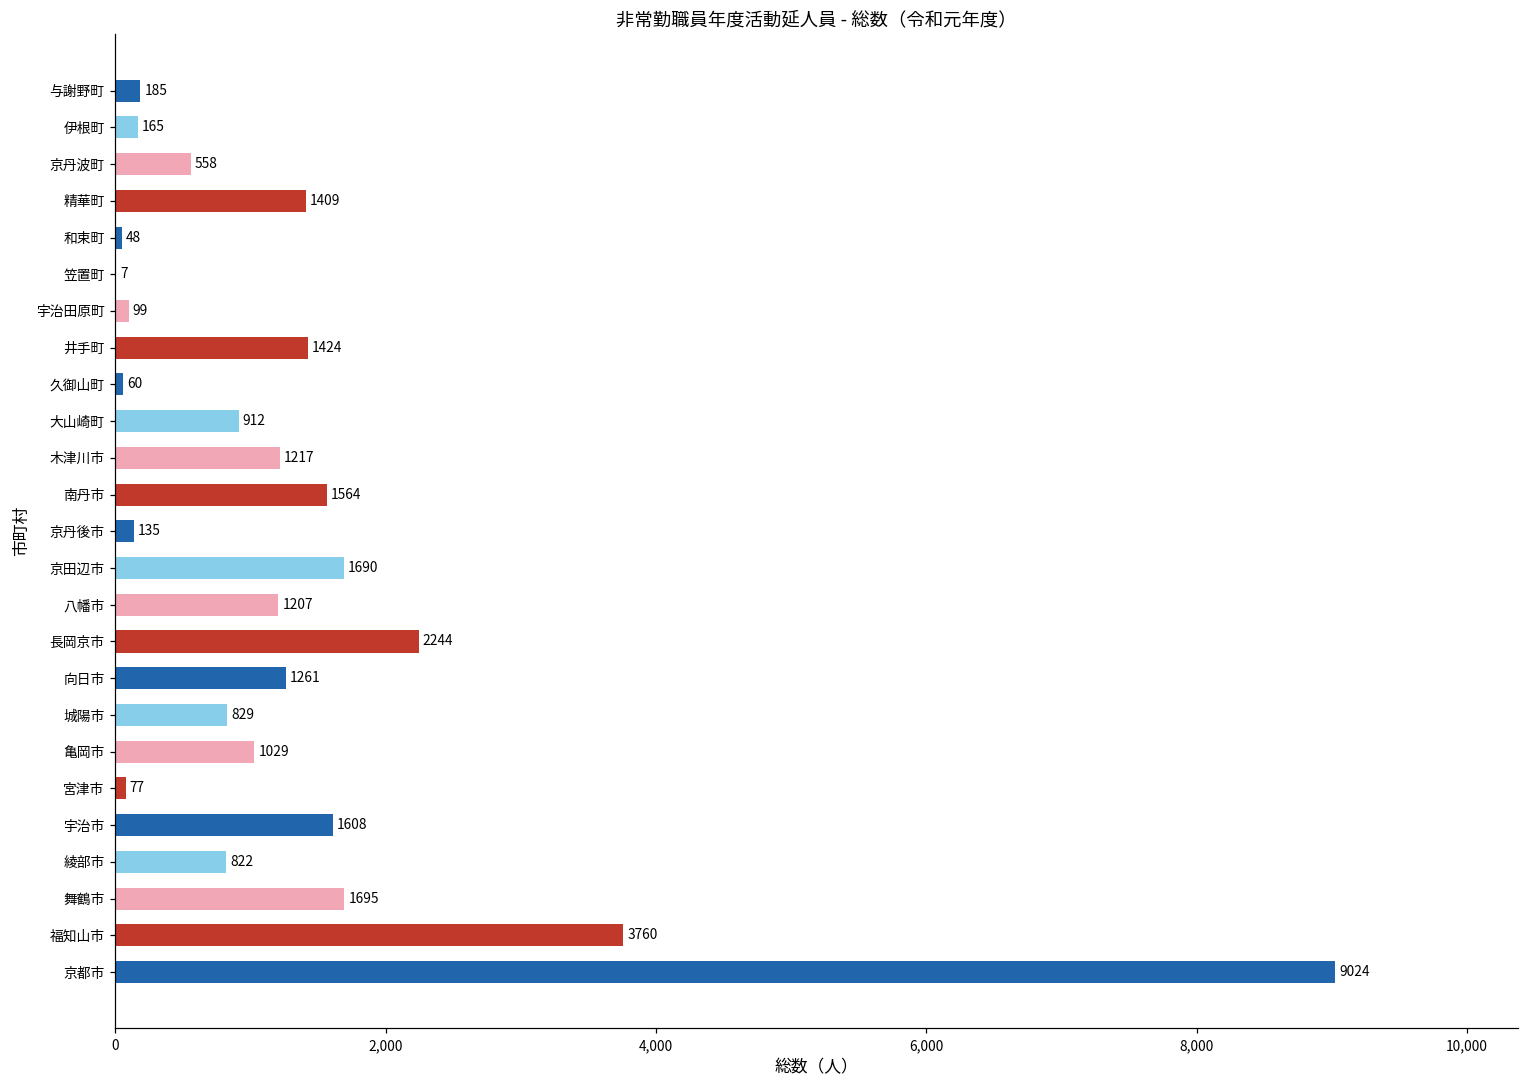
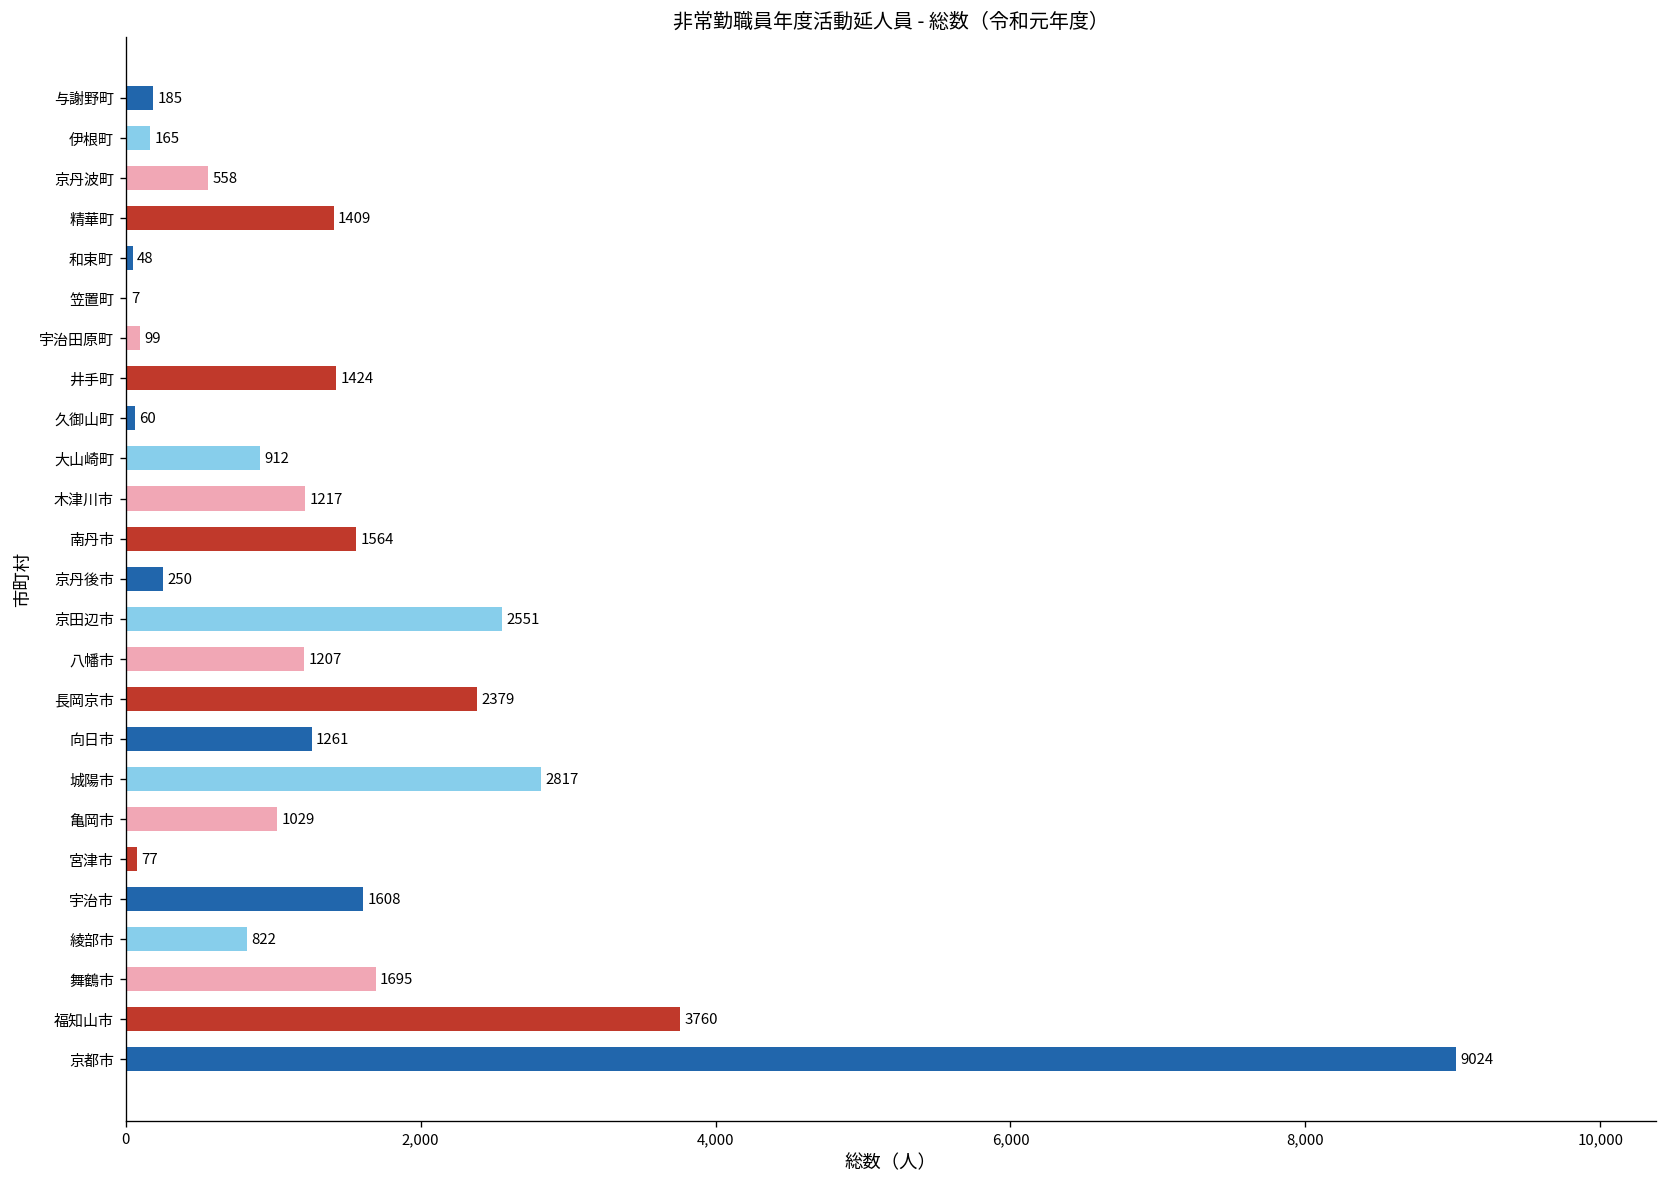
京丹後市: 135 -> 250
京田辺市: 1690 -> 2551
長岡京市: 2244 -> 2379
城陽市: 829 -> 2817
